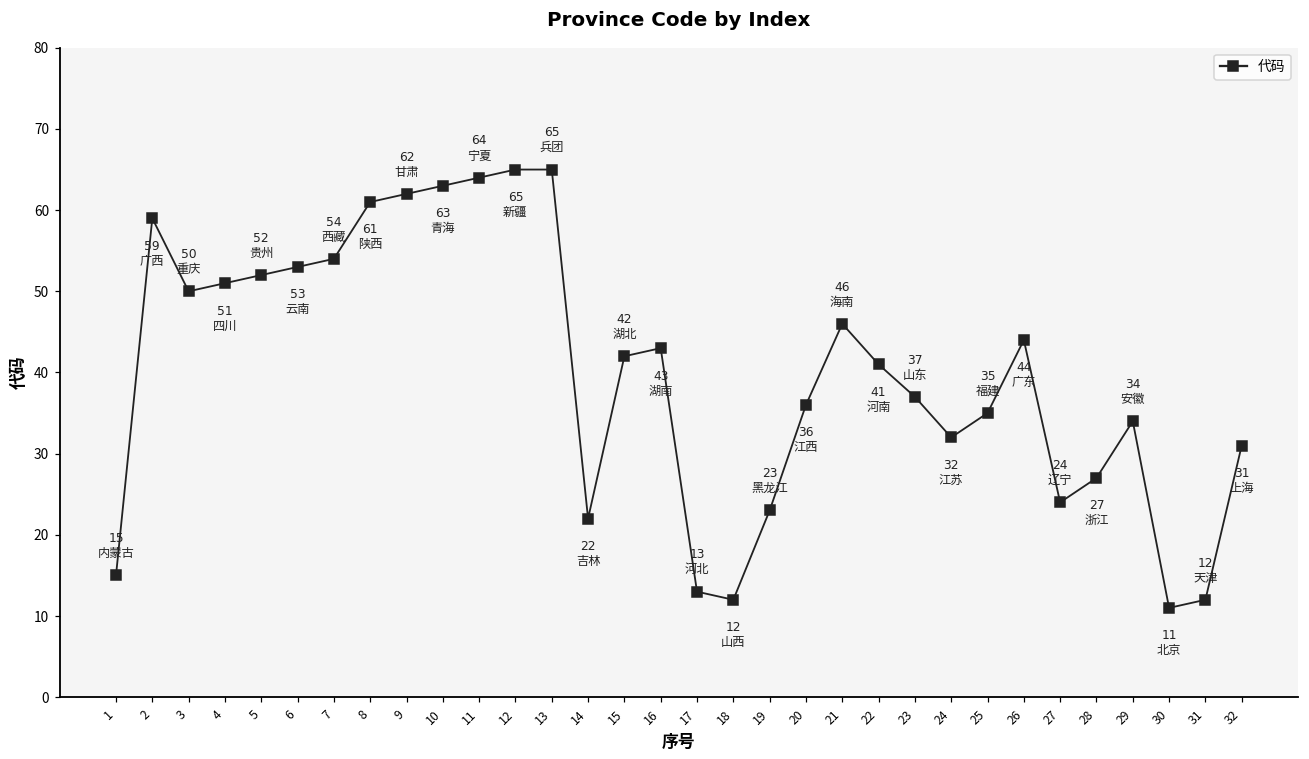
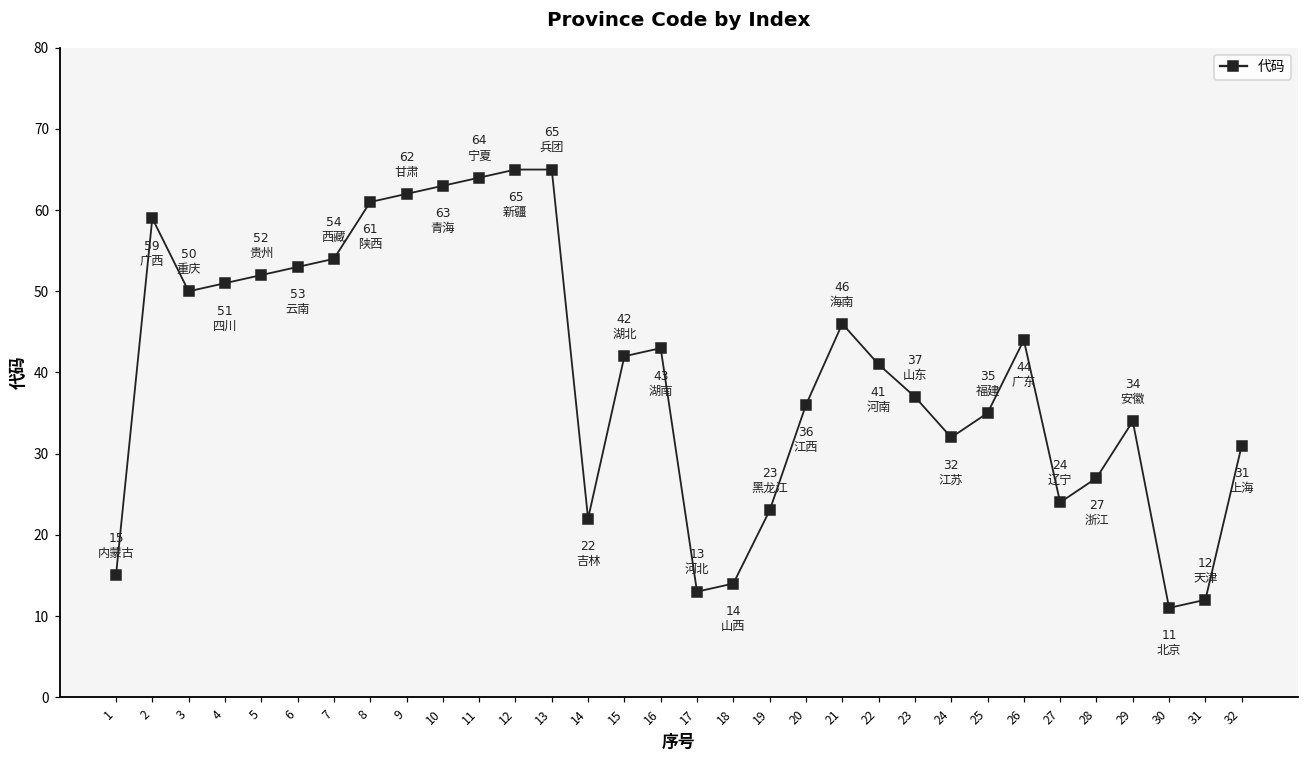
18: 12 -> 14
